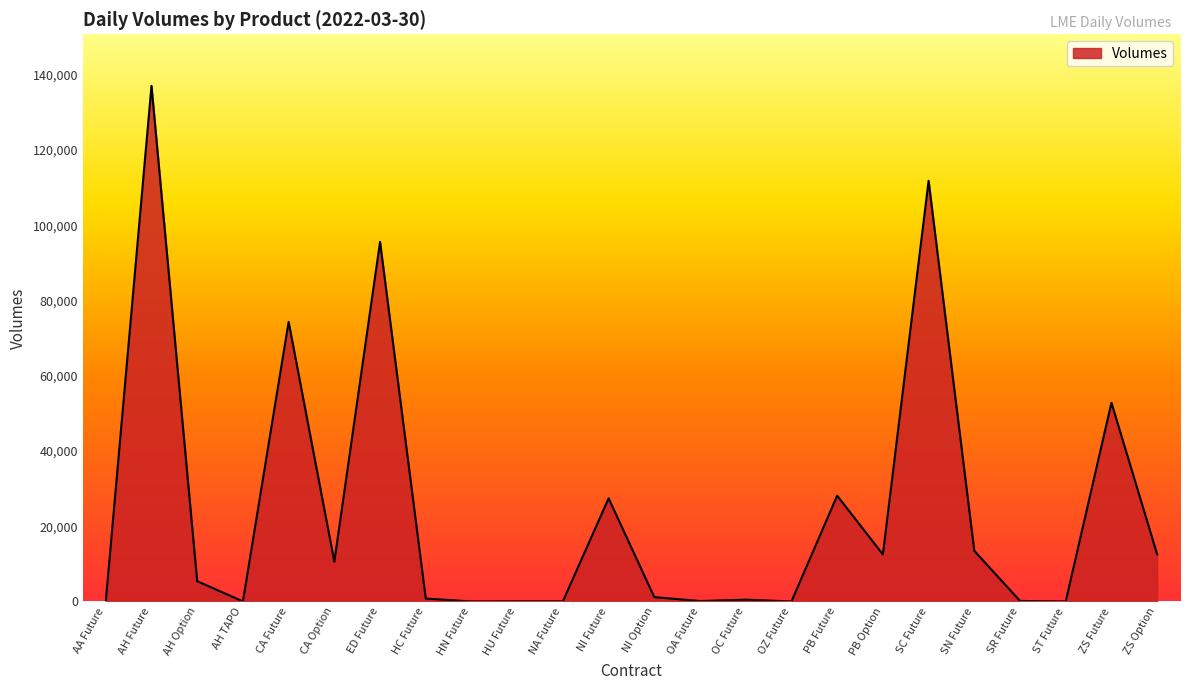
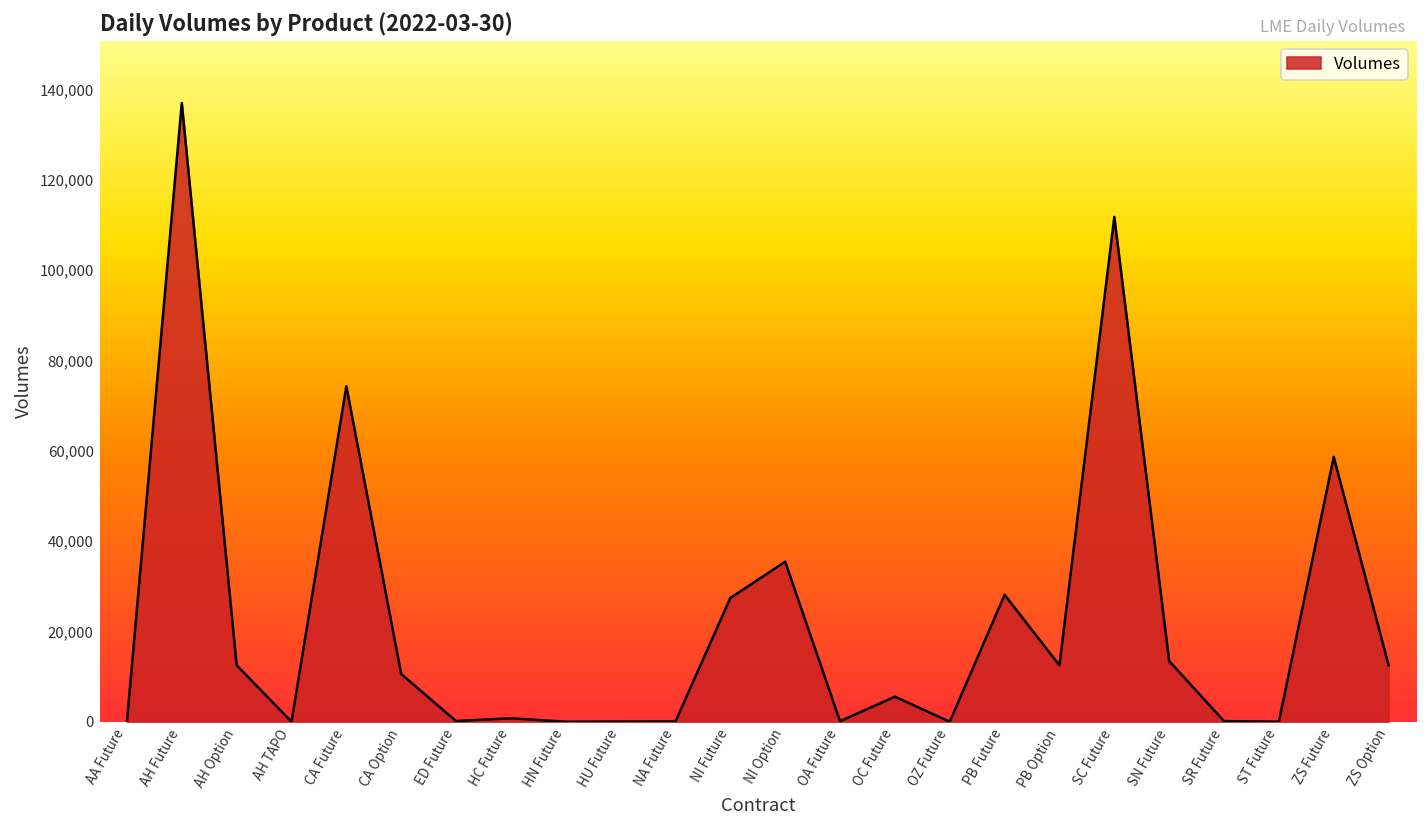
AH Option: 5,000 -> 13,000
ED Future: 96,000 -> 0
NI Option: 1,000 -> 35,000
OC Future: 0 -> 6,000
ZS Future: 53,000 -> 59,000
